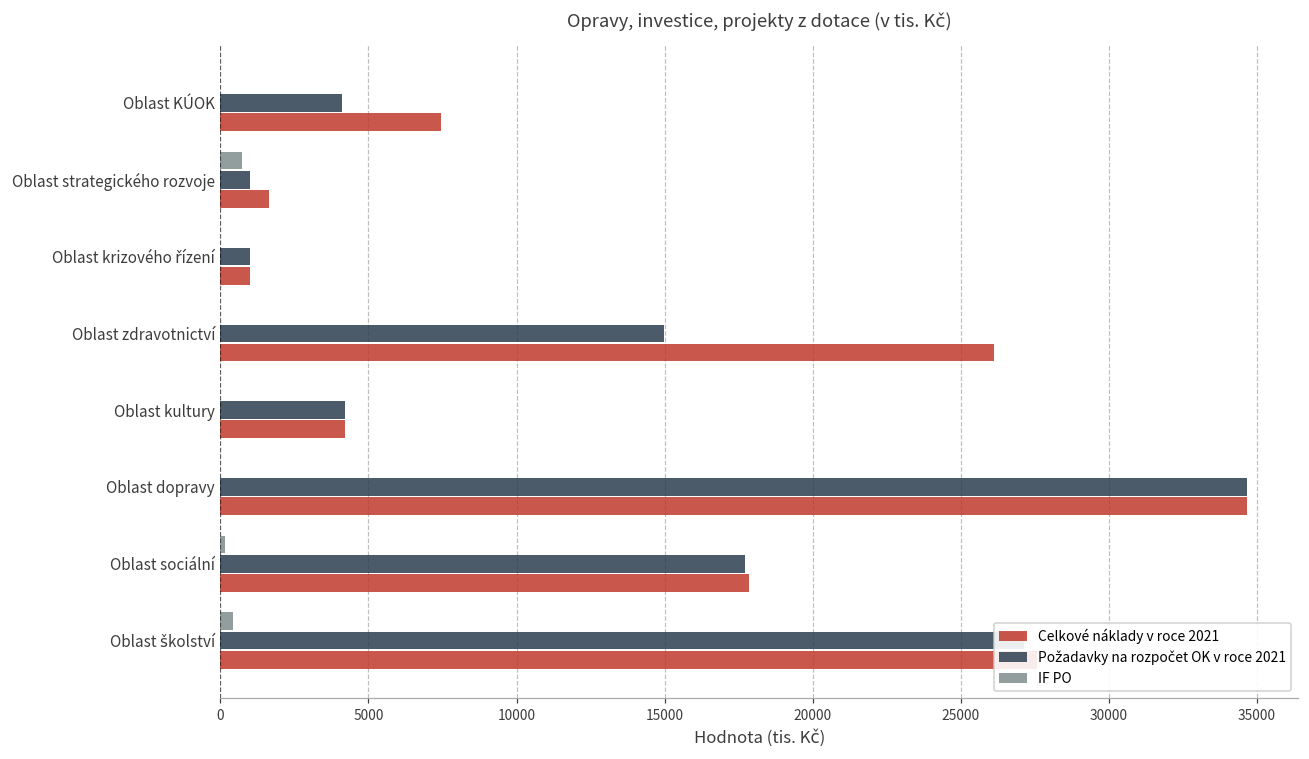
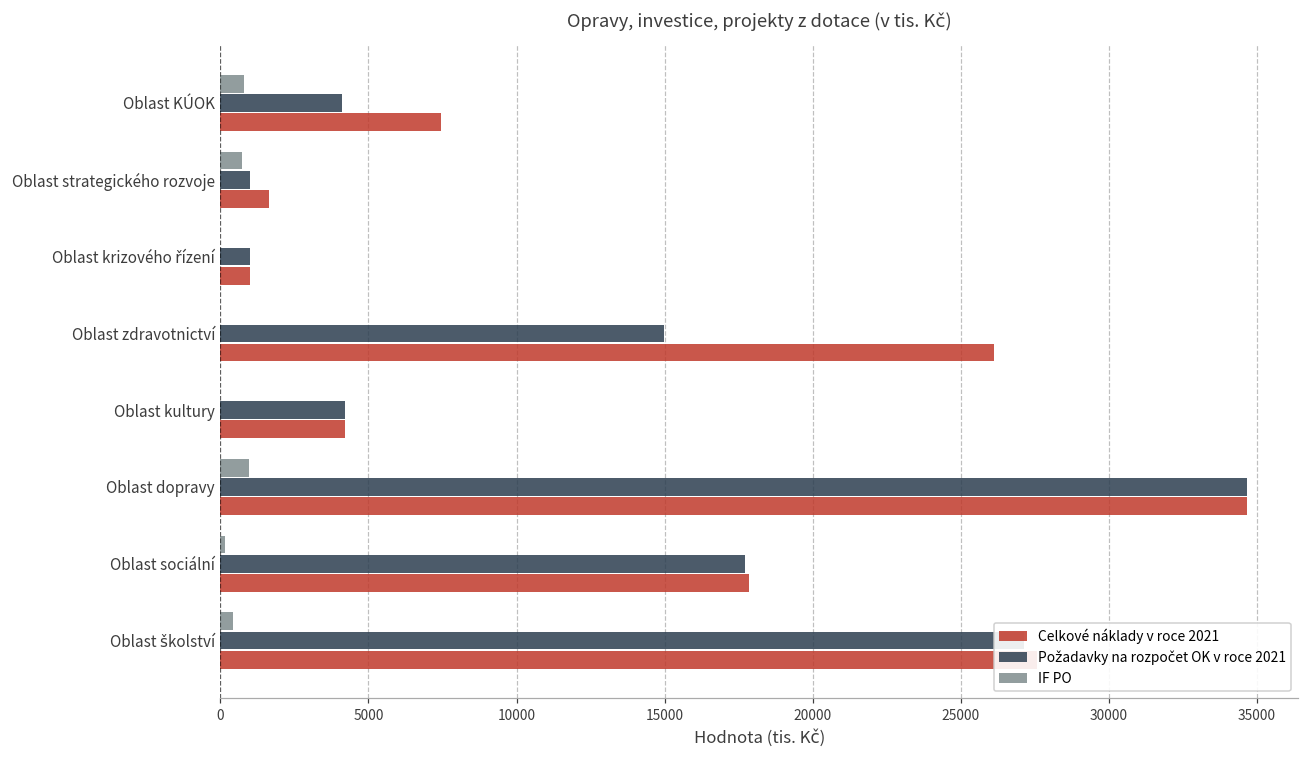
IF PO, Oblast KÚOK: 0 -> 800
IF PO, Oblast dopravy: 0 -> 1000
